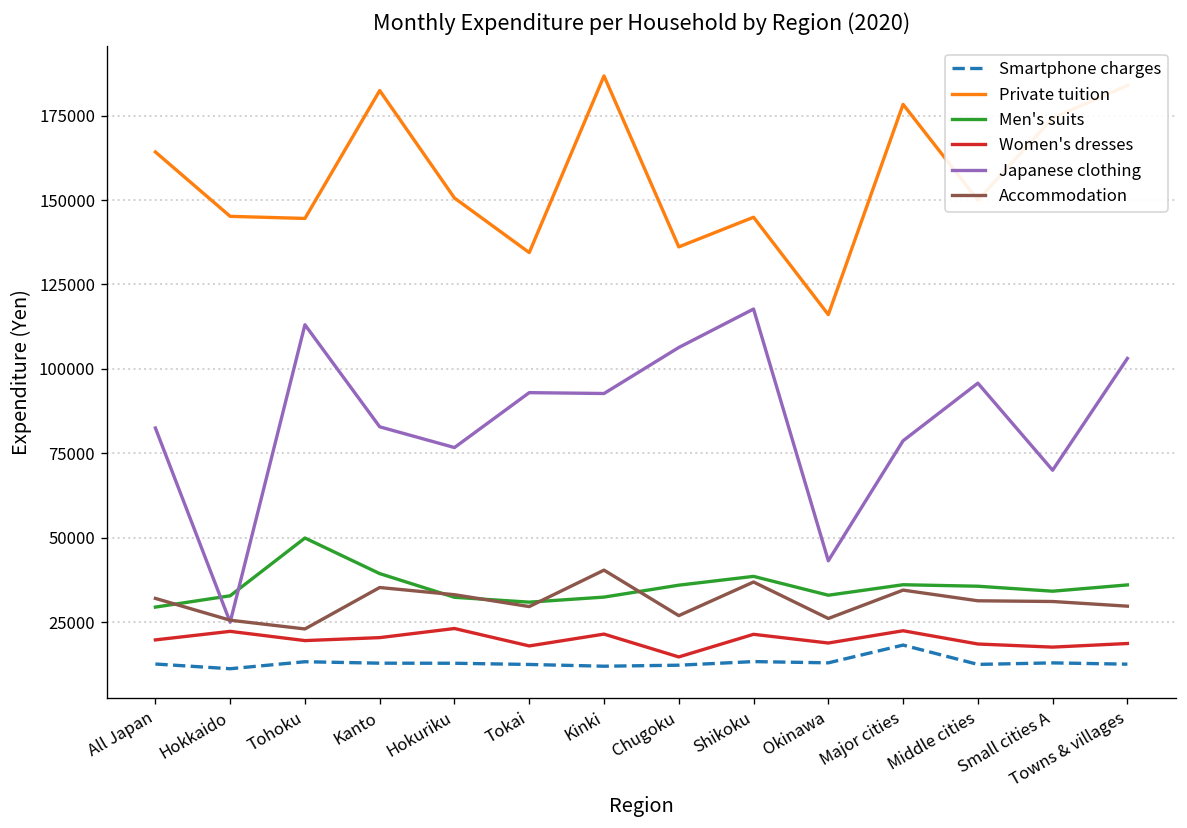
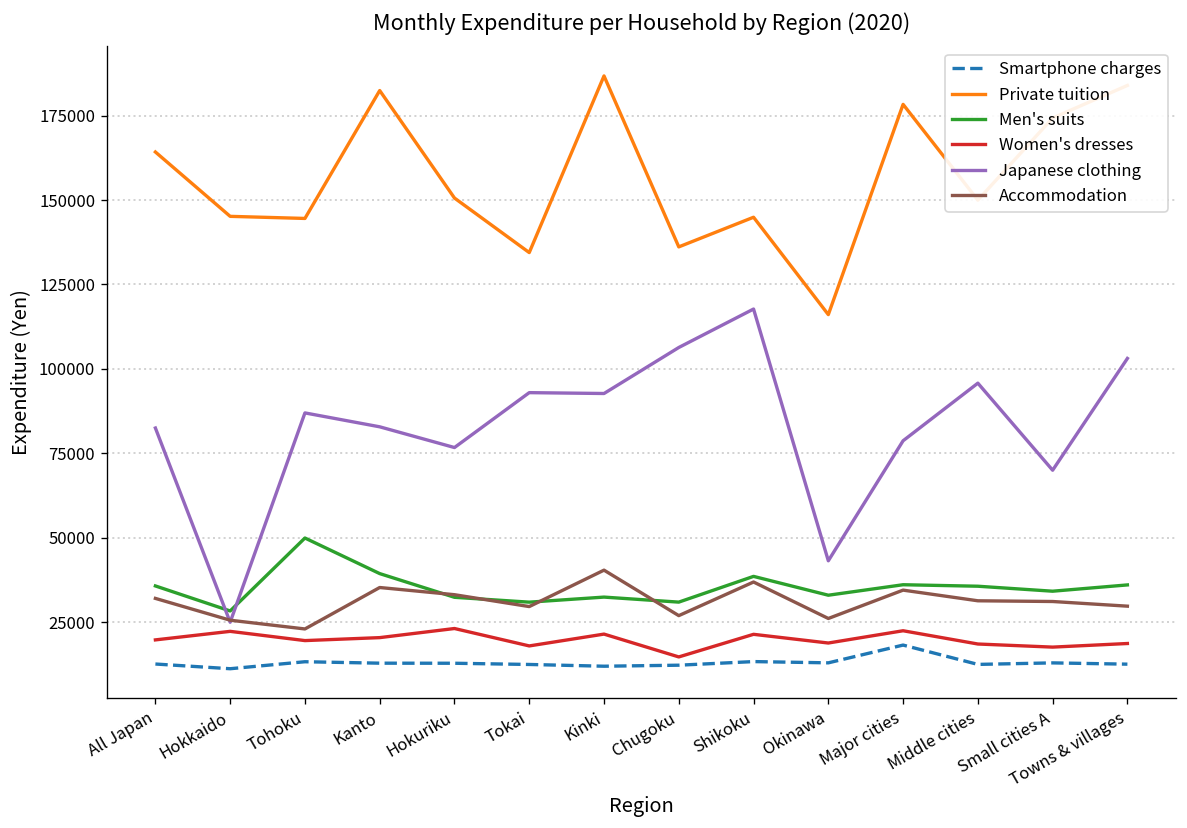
Men's suits, All Japan: 29000 -> 36000
Men's suits, Hokkaido: 33000 -> 28000
Japanese clothing, Tohoku: 113000 -> 87000
Men's suits, Chugoku: 36000 -> 31000
